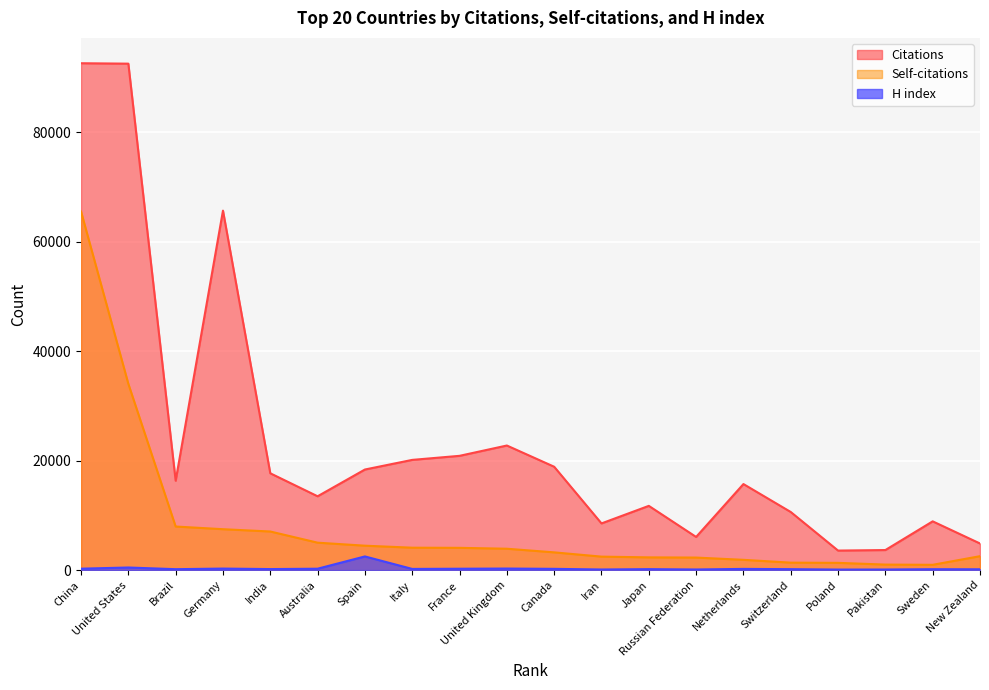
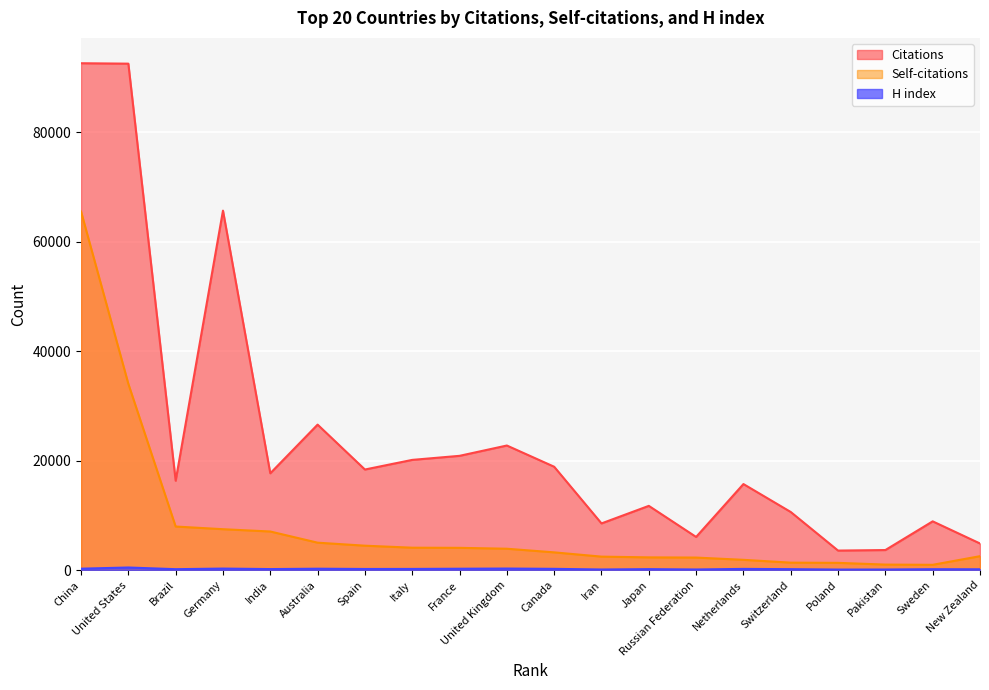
Citations, Australia: 13000 -> 27000
H index, Spain: 3000 -> 0
